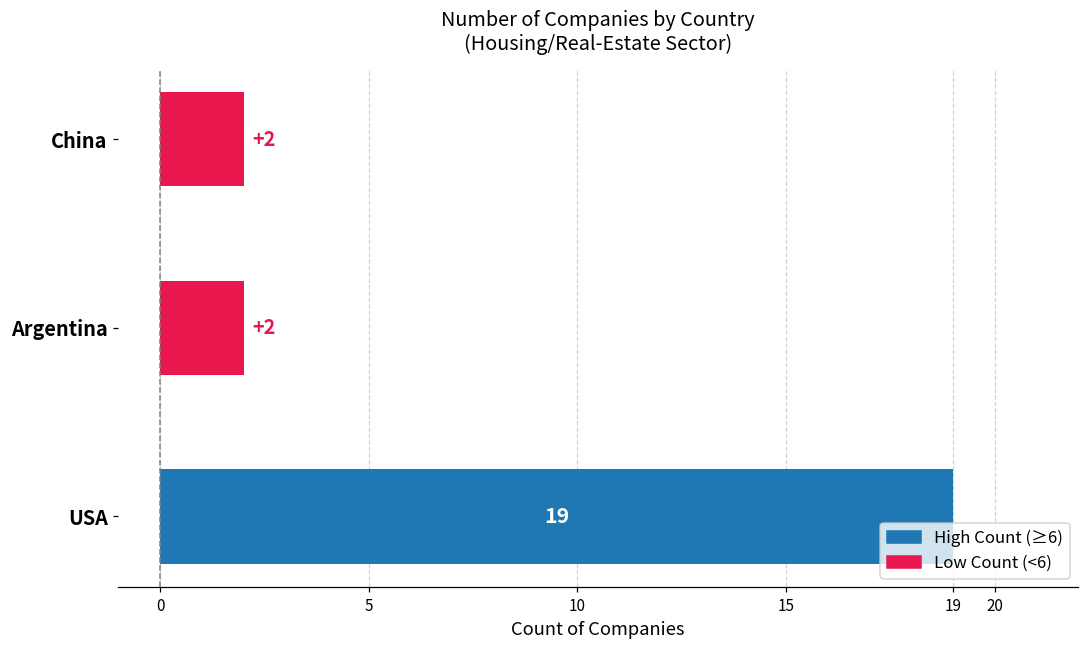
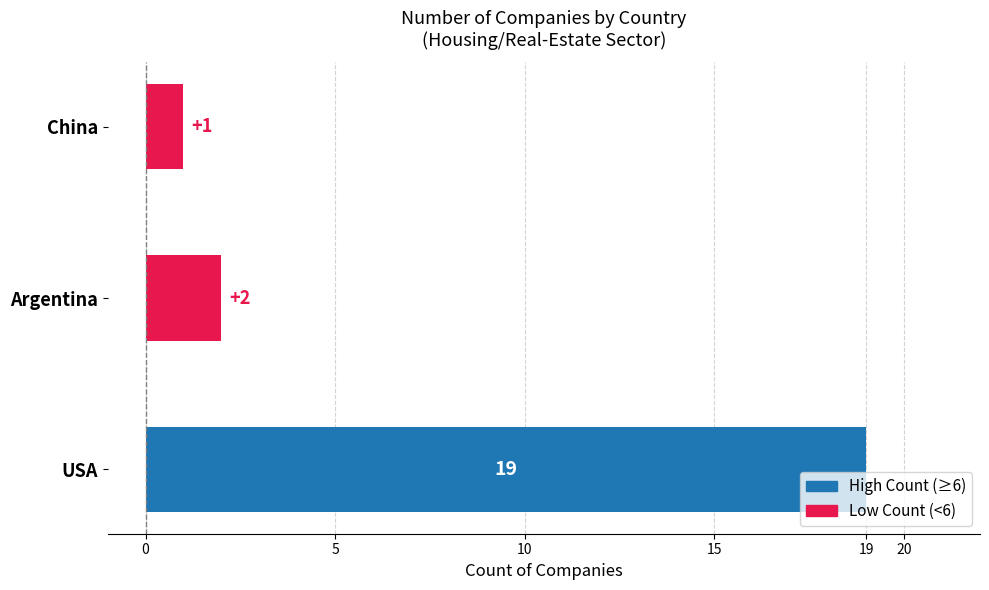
China: +2 -> +1
